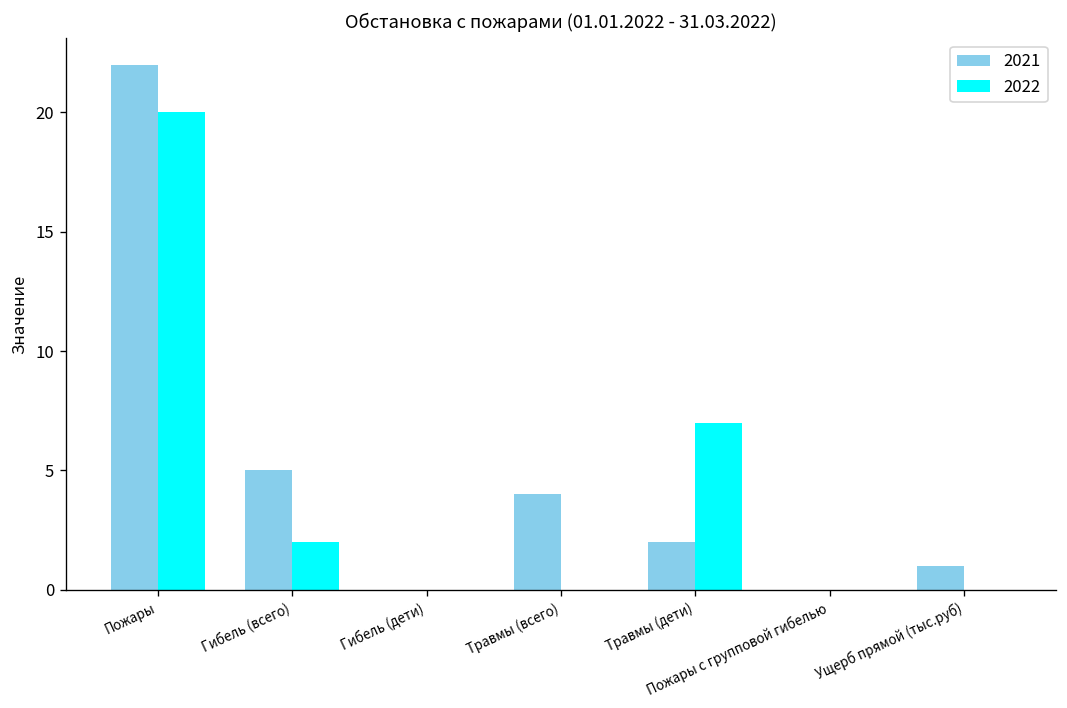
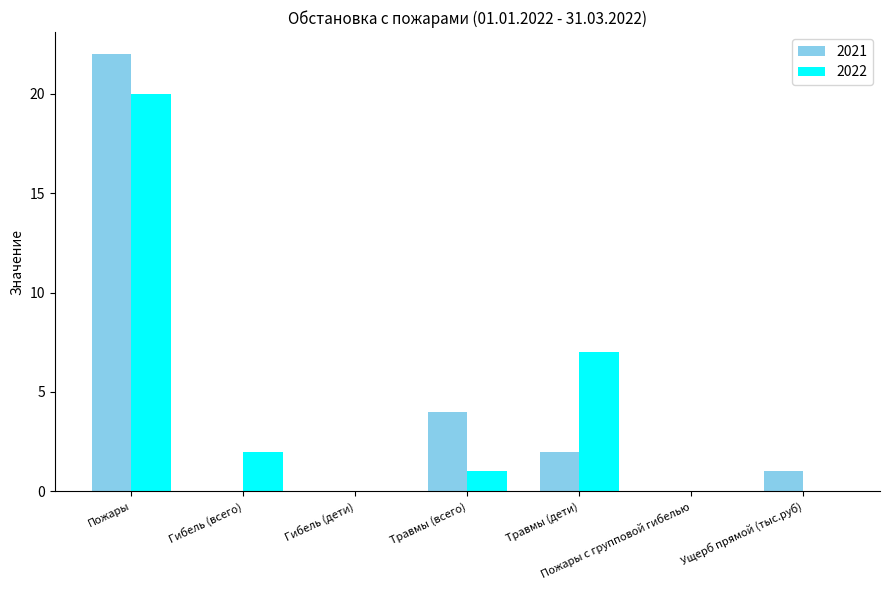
2021, Гибель (всего): 5 -> 0
2022, Травмы (всего): 0 -> 1
